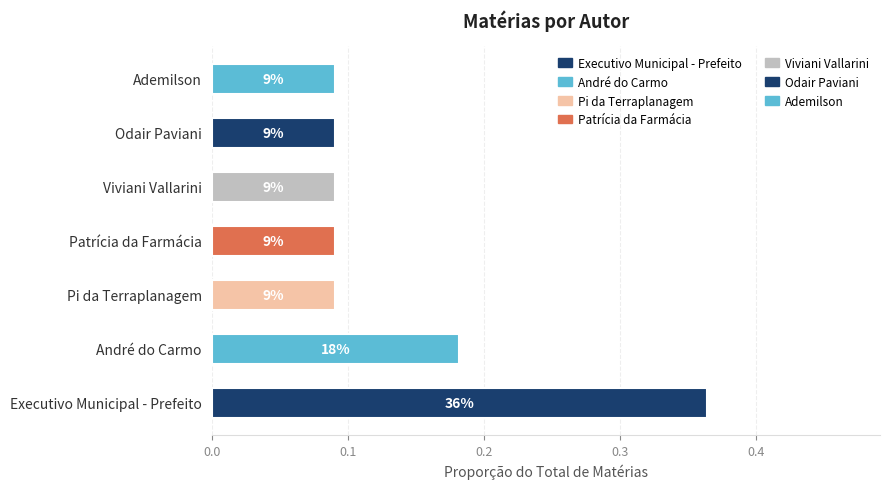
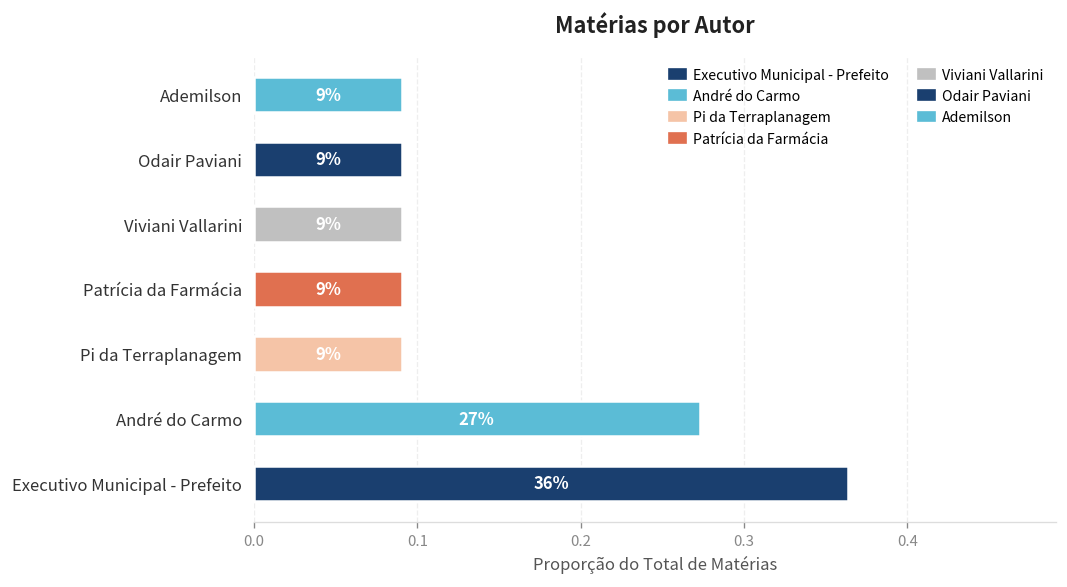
André do Carmo: 18% -> 27%
